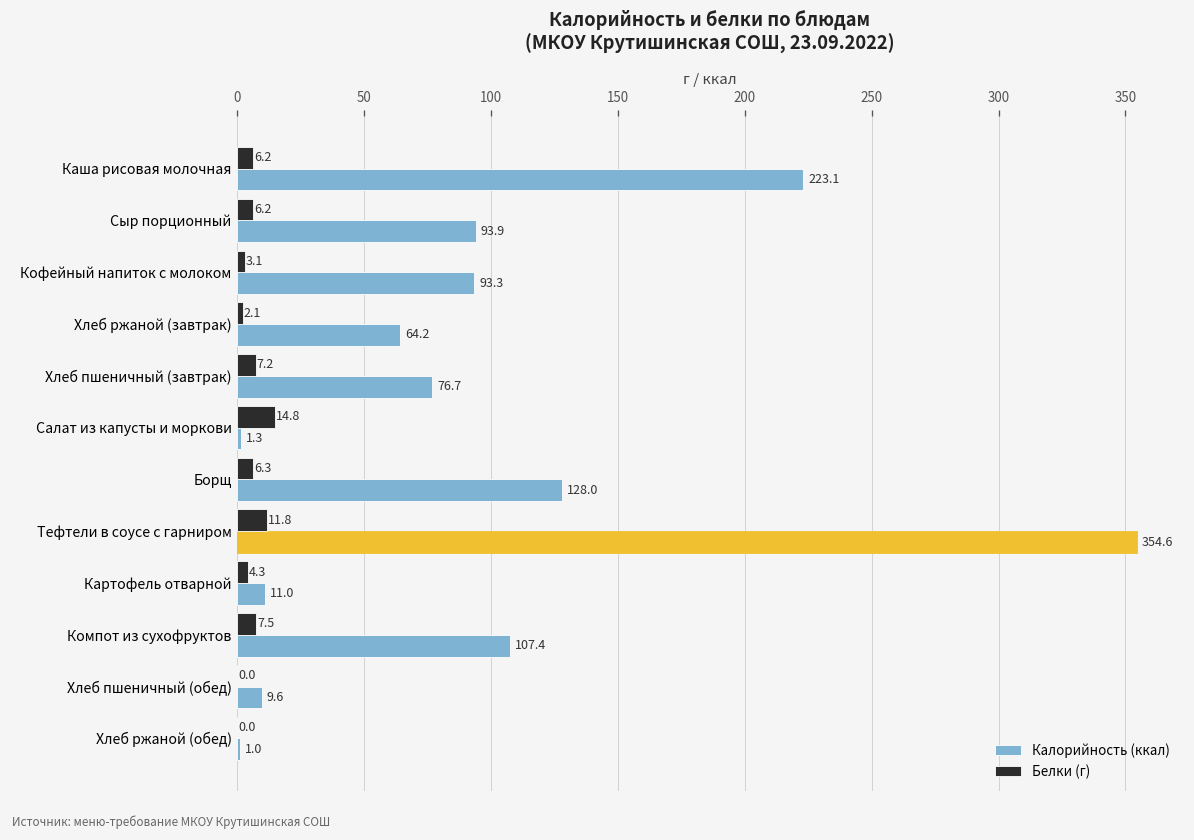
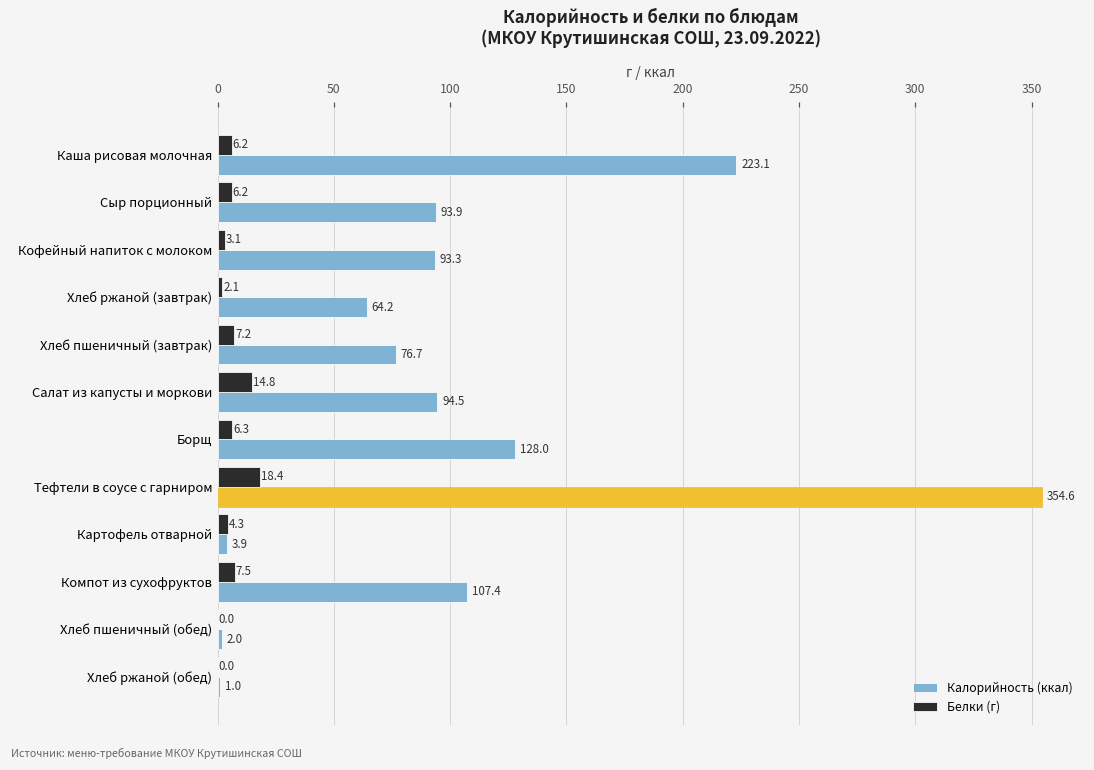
Калорийность (ккал), Салат из капусты и моркови: 1.3 -> 94.5
Белки (г), Тефтели в соусе с гарниром: 11.8 -> 18.4
Калорийность (ккал), Картофель отварной: 11.0 -> 3.9
Калорийность (ккал), Хлеб пшеничный (обед): 9.6 -> 2.0
